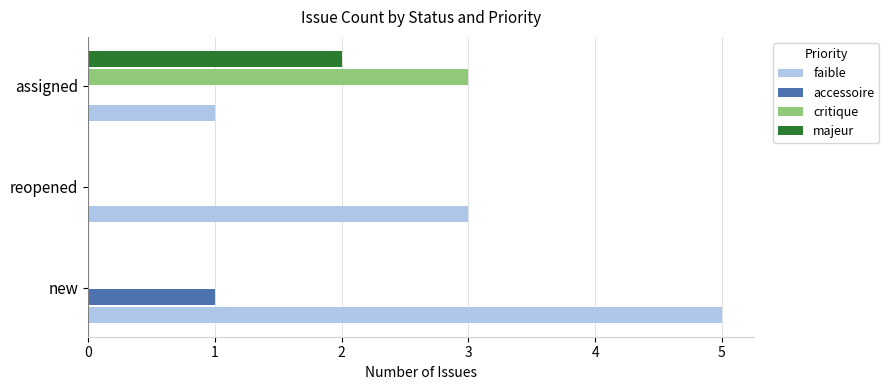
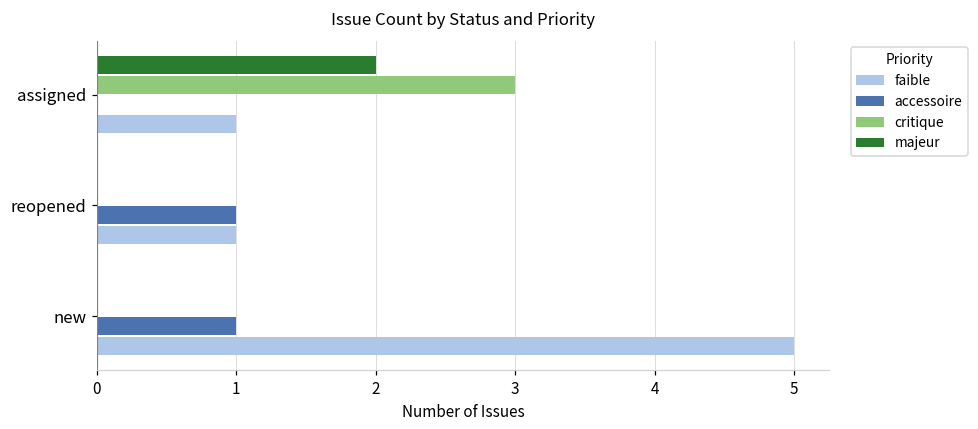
accessoire, reopened: 0 -> 1
faible, reopened: 3 -> 1
